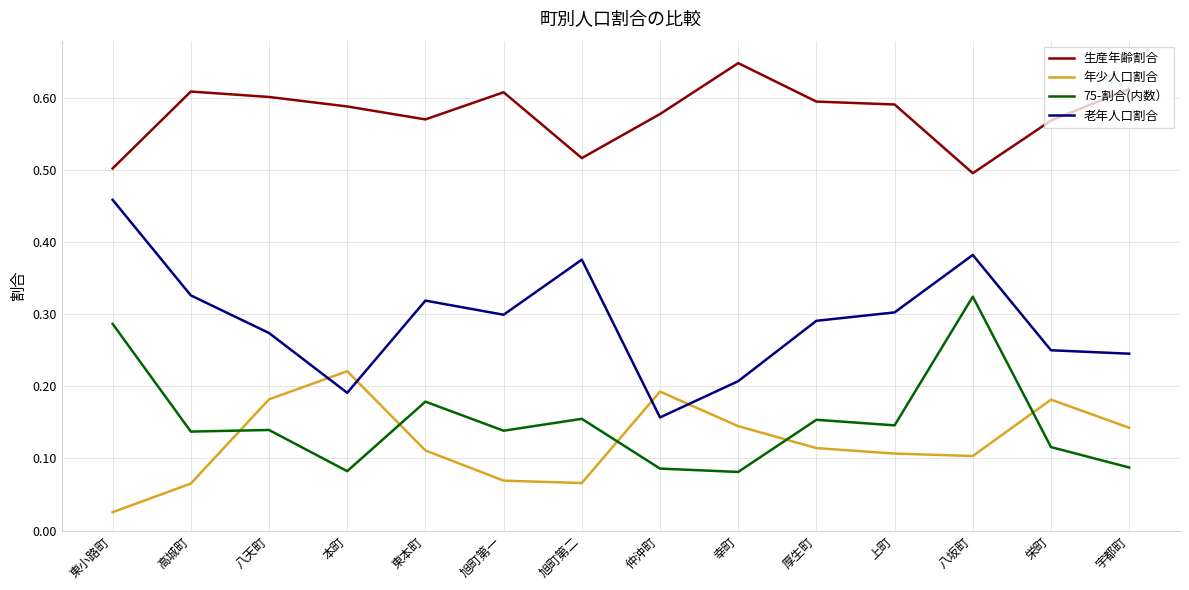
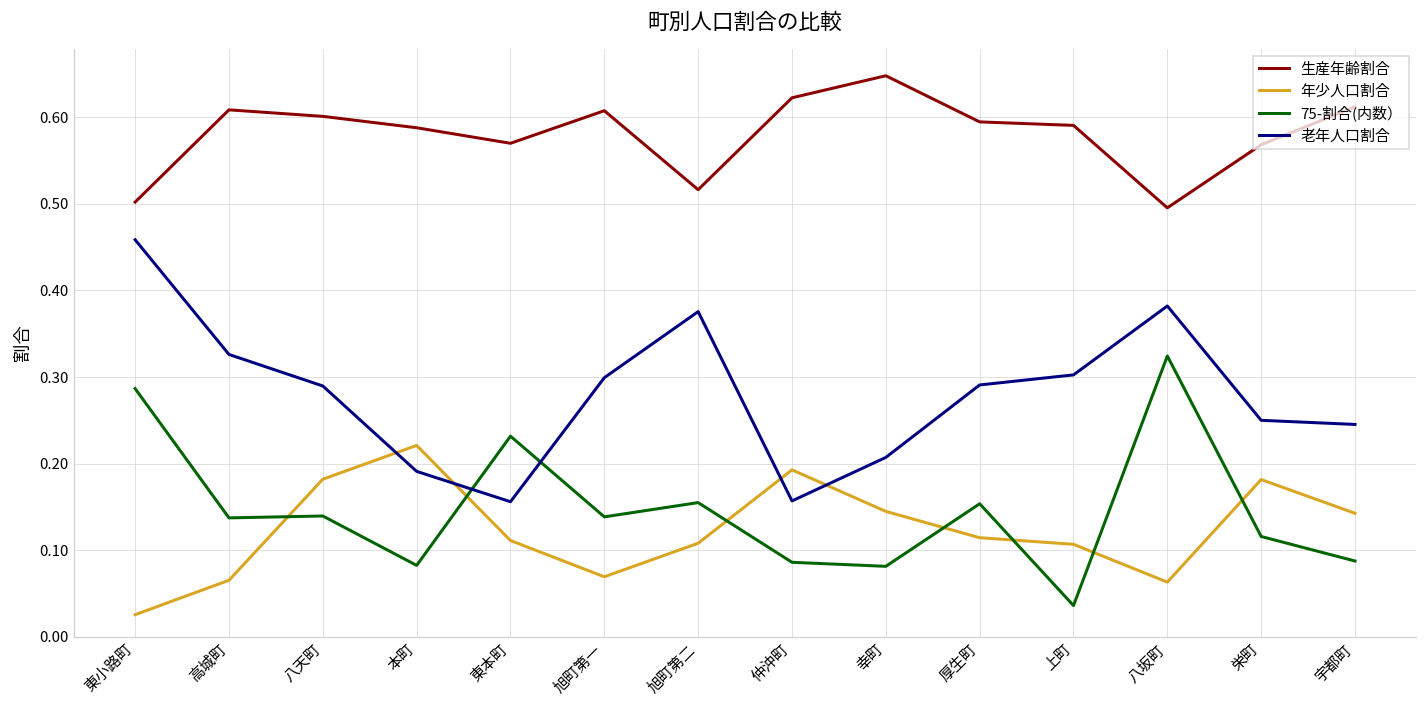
老年人口割合, 八天町: 0.27 -> 0.29
75-割合(内数）, 東本町: 0.18 -> 0.23
老年人口割合, 東本町: 0.32 -> 0.16
年少人口割合, 旭町第二: 0.07 -> 0.11
生産年齢割合, 仲沖町: 0.58 -> 0.62
75-割合(内数）, 上町: 0.15 -> 0.04
年少人口割合, 八坂町: 0.10 -> 0.06
